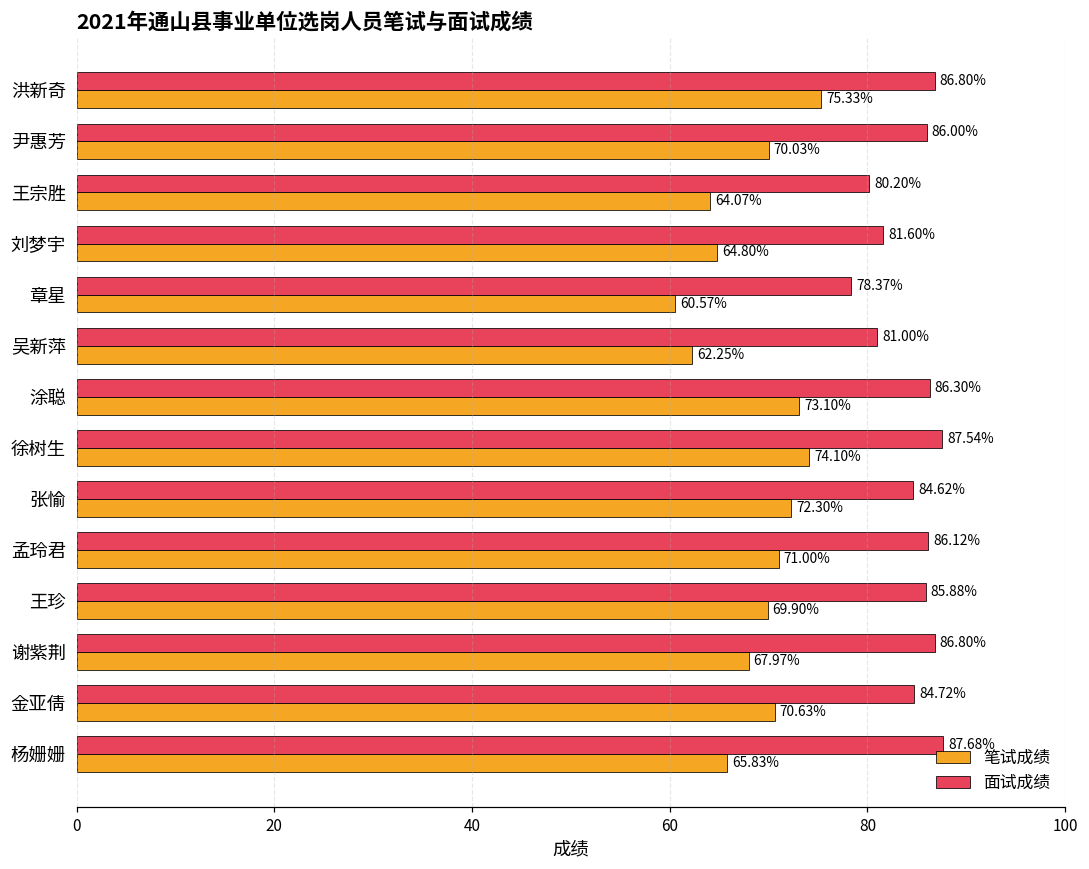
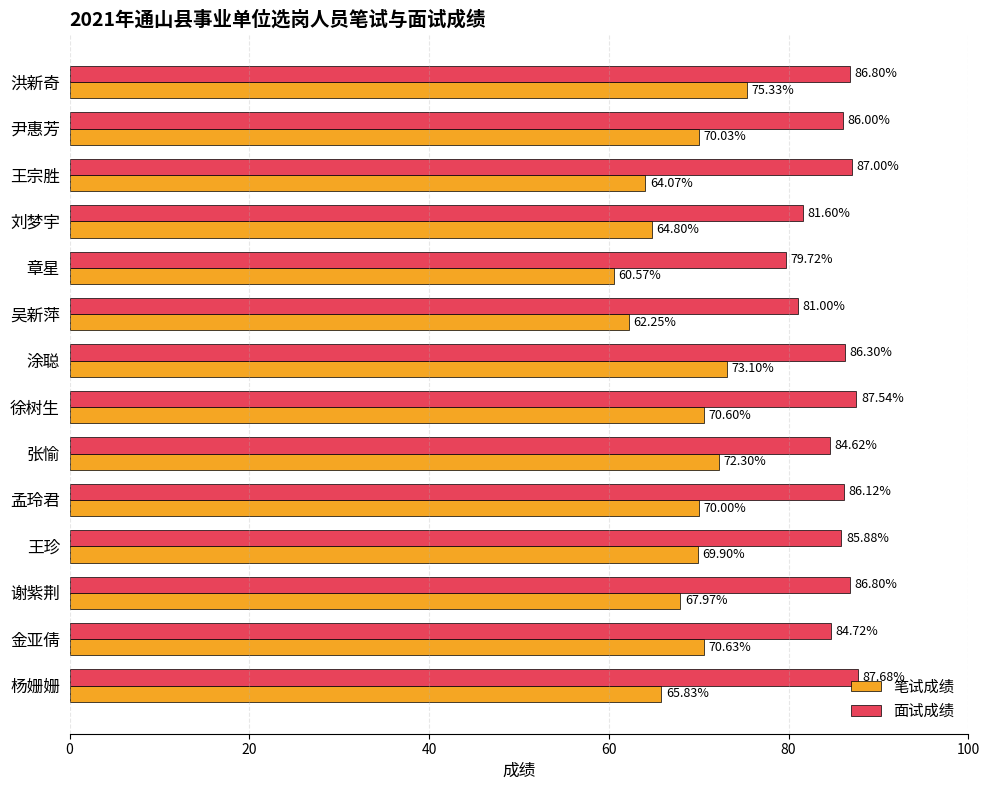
面试成绩, 王宗胜: 80.20% -> 87.00%
面试成绩, 章星: 78.37% -> 79.72%
笔试成绩, 徐树生: 74.10% -> 70.60%
笔试成绩, 孟玲君: 71.00% -> 70.00%
